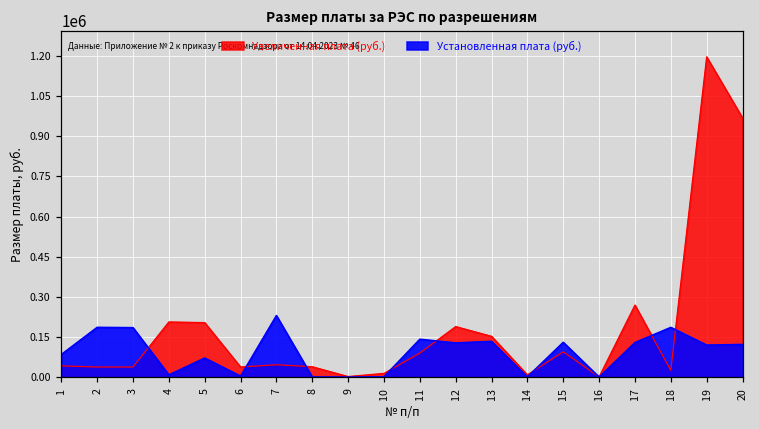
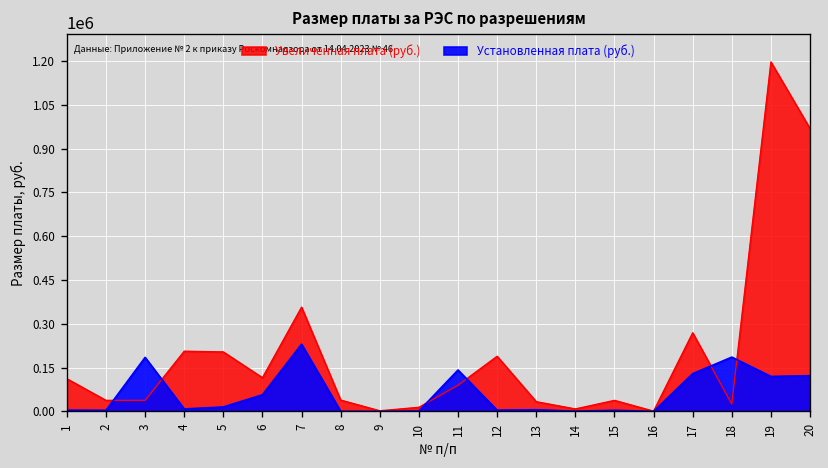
Увеличенная плата (руб.), 1: 40000 -> 110000
Установленная плата (руб.), 1: 80000 -> 0
Установленная плата (руб.), 2: 190000 -> 0
Установленная плата (руб.), 5: 70000 -> 20000
Увеличенная плата (руб.), 6: 40000 -> 120000
Установленная плата (руб.), 6: 0 -> 60000
Увеличенная плата (руб.), 7: 50000 -> 360000
Установленная плата (руб.), 12: 130000 -> 0
Увеличенная плата (руб.), 13: 150000 -> 30000
Установленная плата (руб.), 13: 130000 -> 10000
Увеличенная плата (руб.), 15: 90000 -> 40000
Установленная плата (руб.), 15: 130000 -> 0
